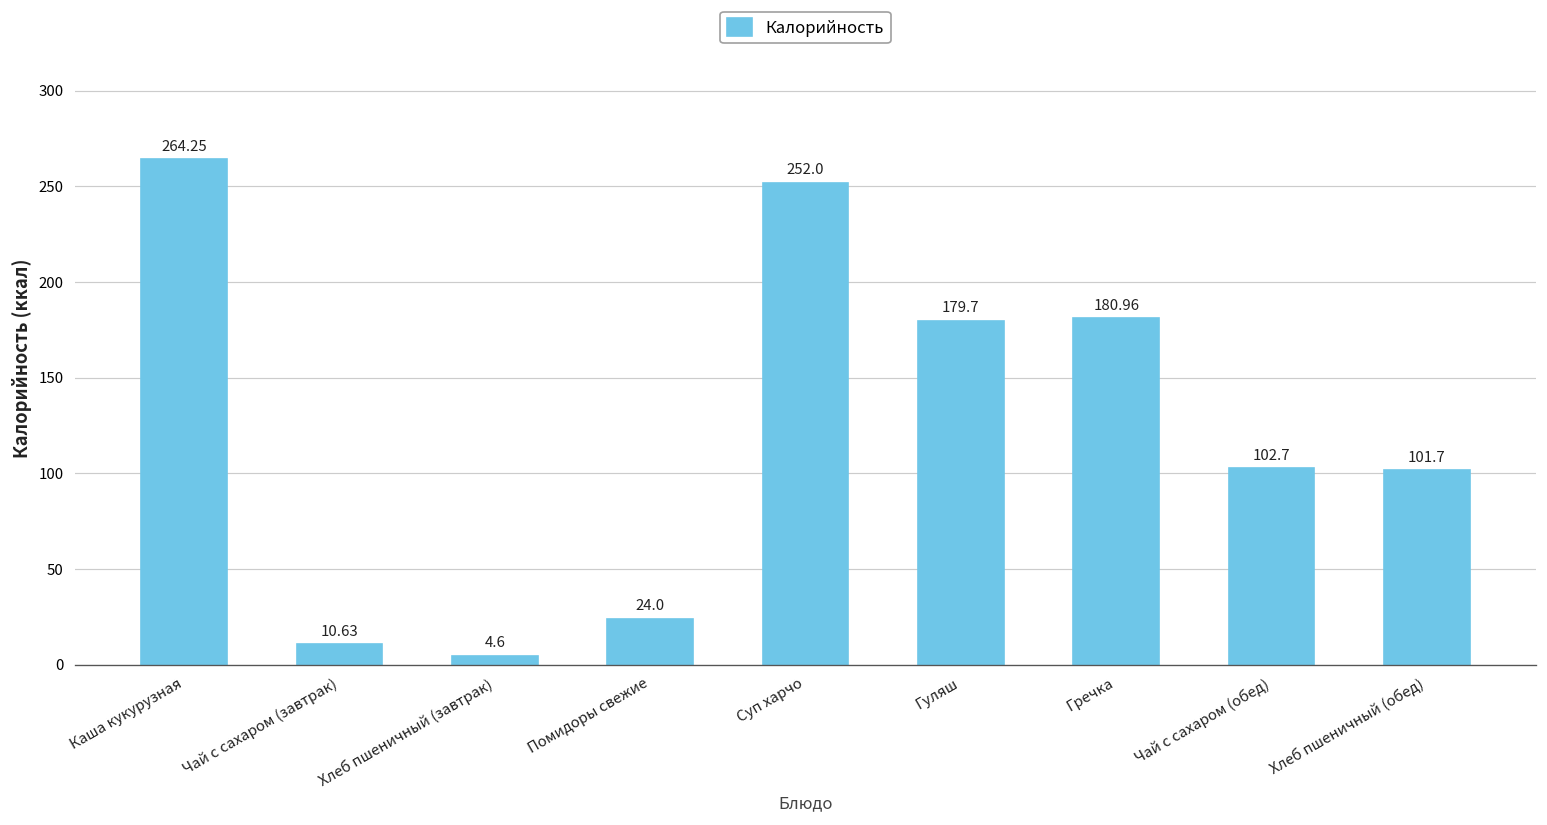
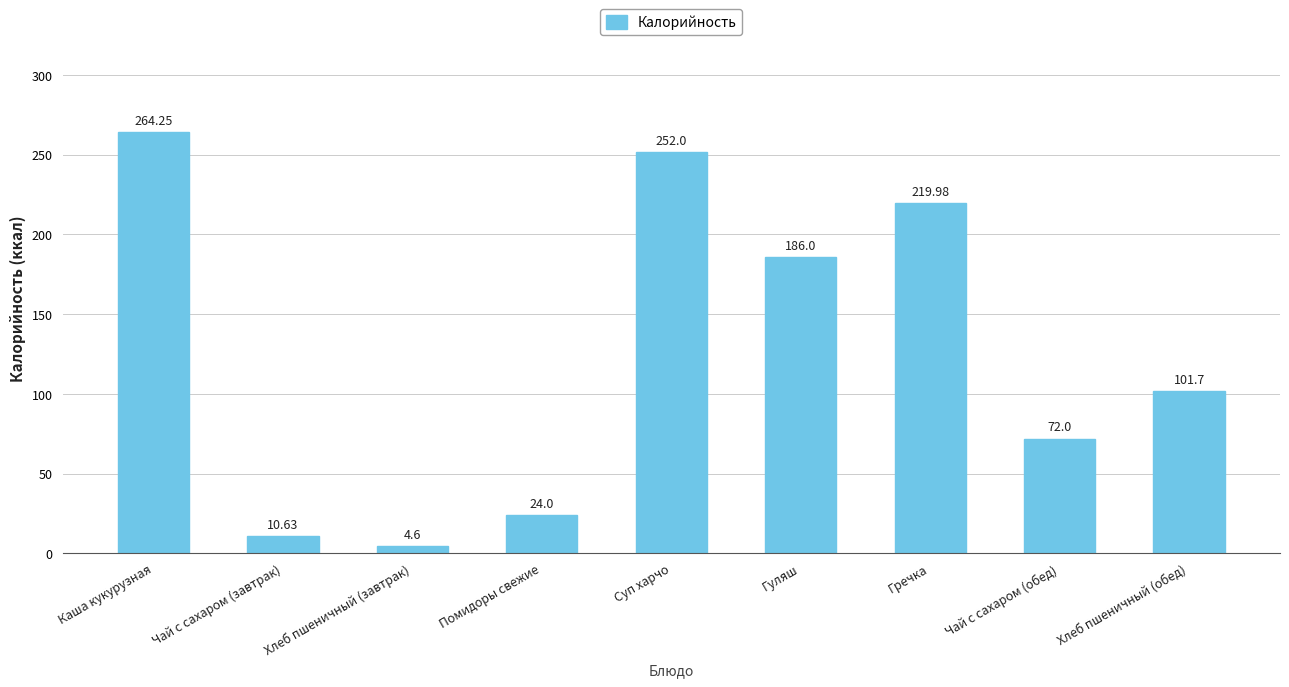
Гуляш: 179.7 -> 186.0
Гречка: 180.96 -> 219.98
Чай с сахаром (обед): 102.7 -> 72.0
